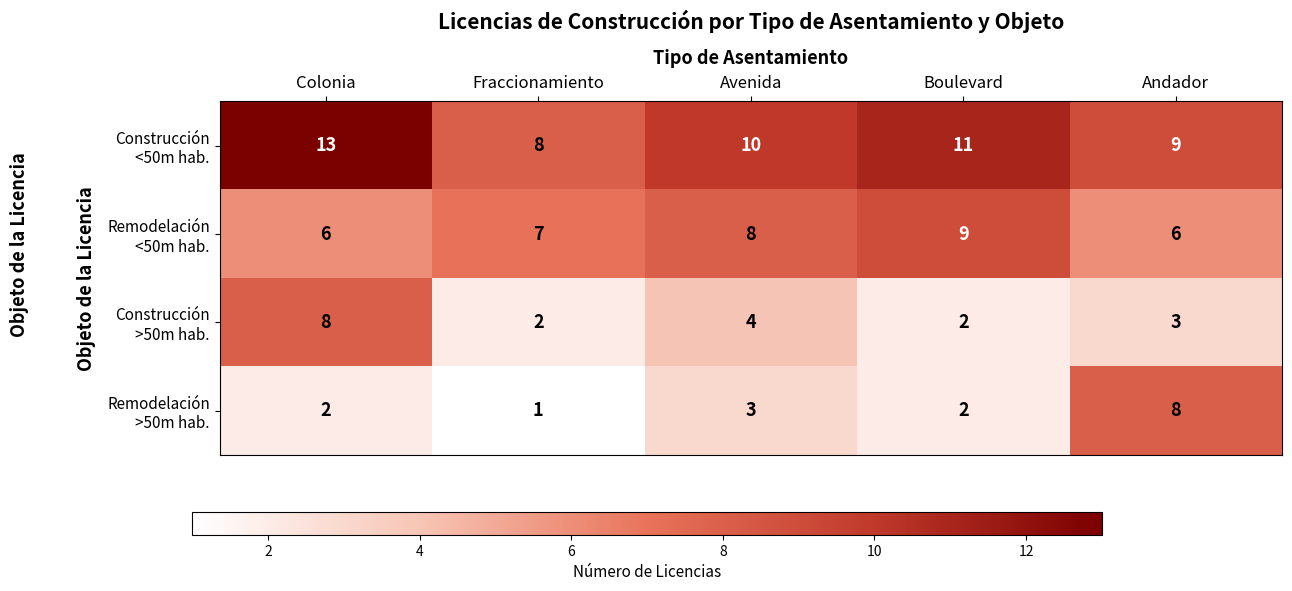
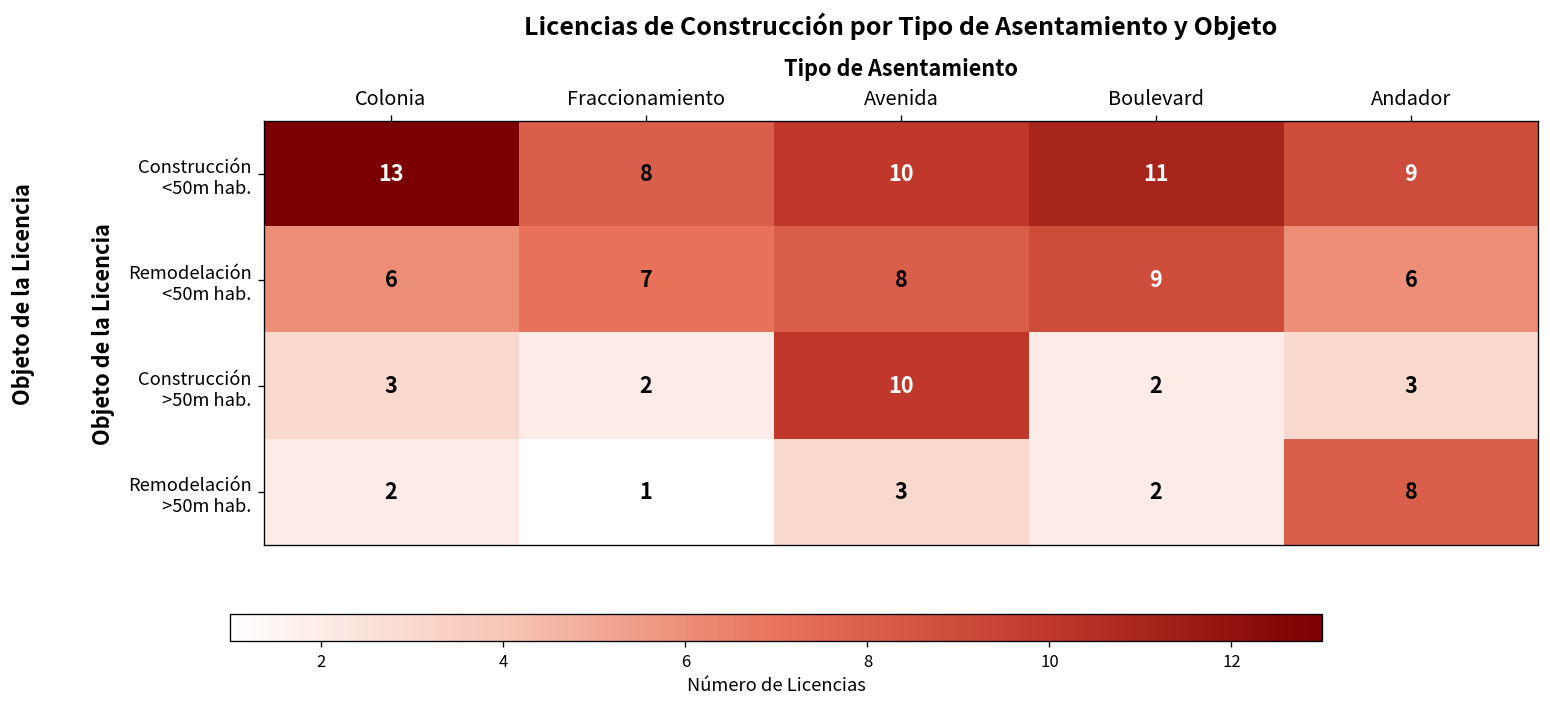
Construcción >50m hab., Colonia: 8 -> 3
Construcción >50m hab., Avenida: 4 -> 10
